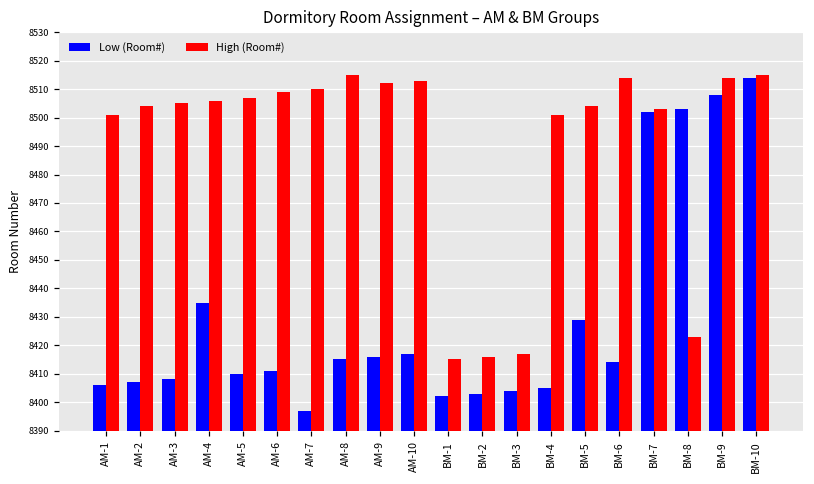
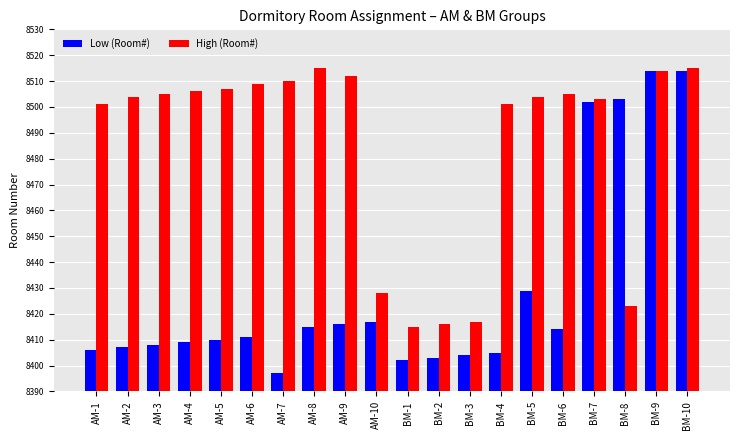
Low (Room#), AM-4: 8435 -> 8409
High (Room#), AM-10: 8513 -> 8428
High (Room#), BM-6: 8514 -> 8505
Low (Room#), BM-9: 8508 -> 8514
